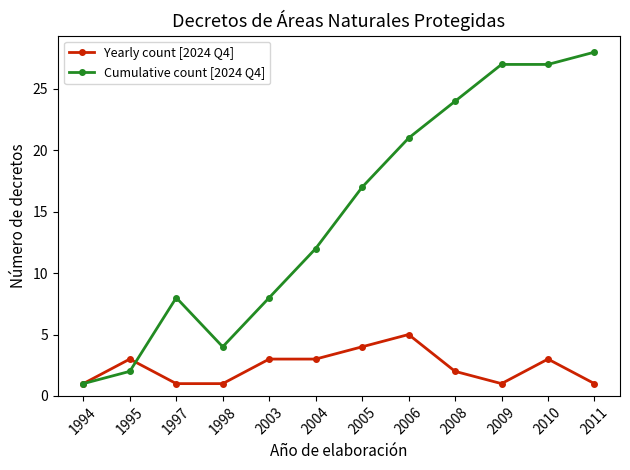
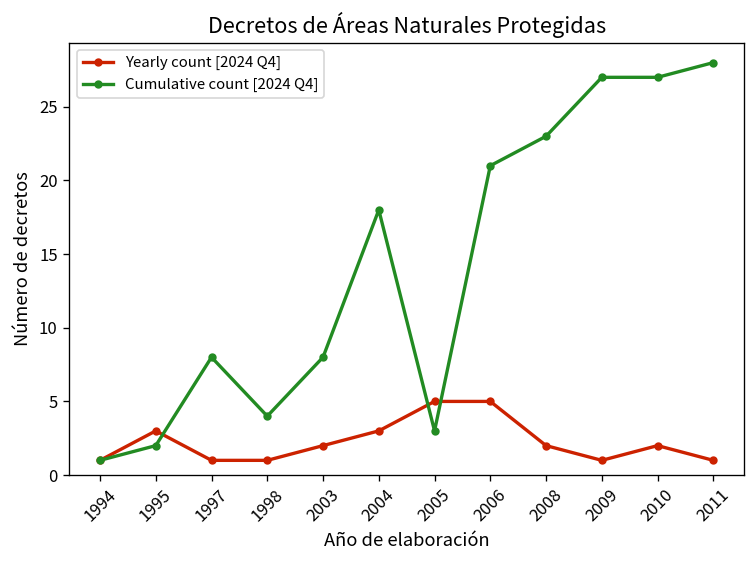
Yearly count [2024 Q4], 2003: 3 -> 2
Cumulative count [2024 Q4], 2004: 12 -> 18
Yearly count [2024 Q4], 2005: 4 -> 5
Cumulative count [2024 Q4], 2005: 17 -> 3
Cumulative count [2024 Q4], 2008: 24 -> 23
Yearly count [2024 Q4], 2010: 3 -> 2
